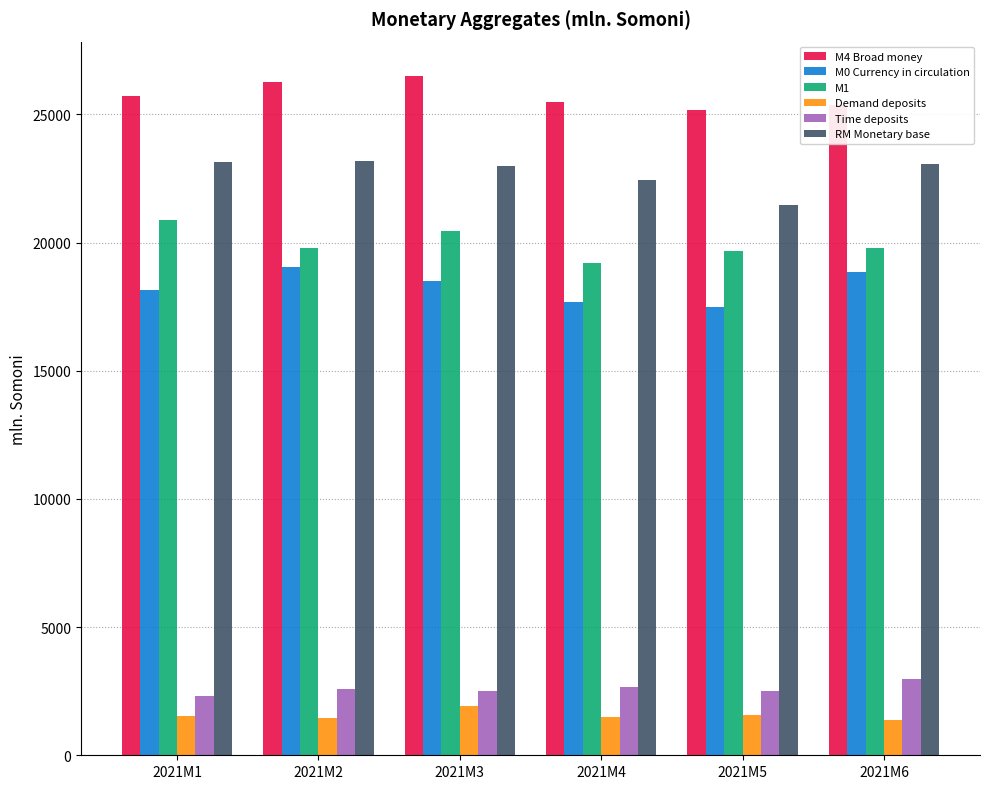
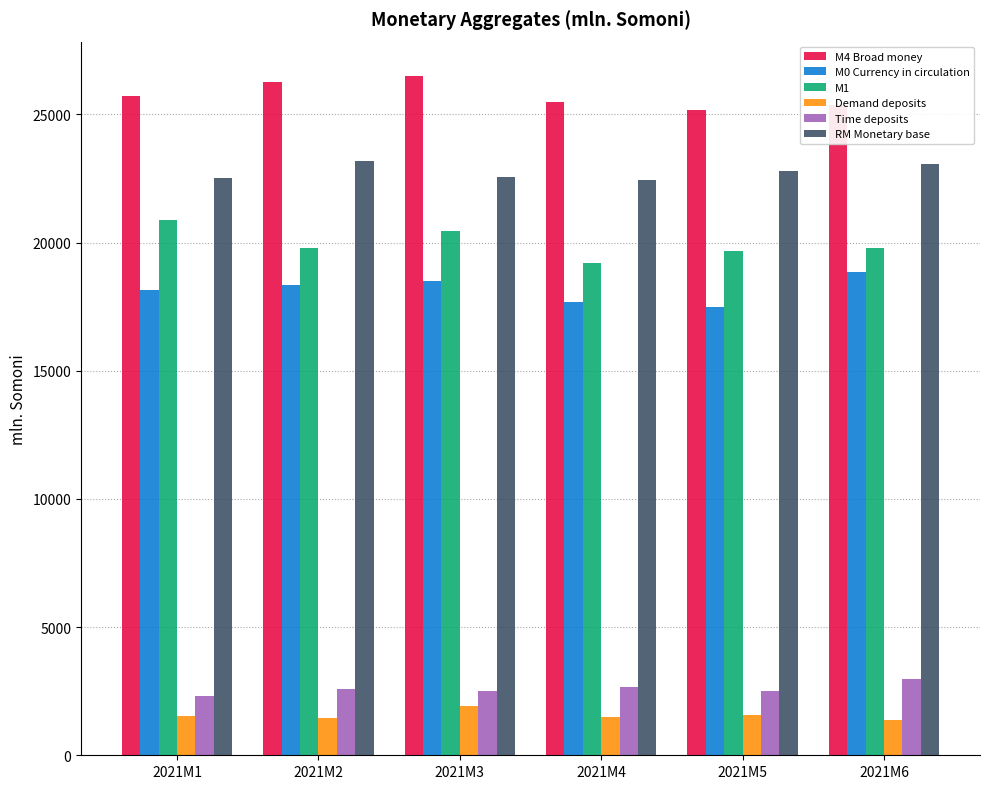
RM Monetary base, 2021M1: 23100 -> 22500
M0 Currency in circulation, 2021M2: 19100 -> 18300
RM Monetary base, 2021M3: 23000 -> 22600
RM Monetary base, 2021M5: 21400 -> 22800
